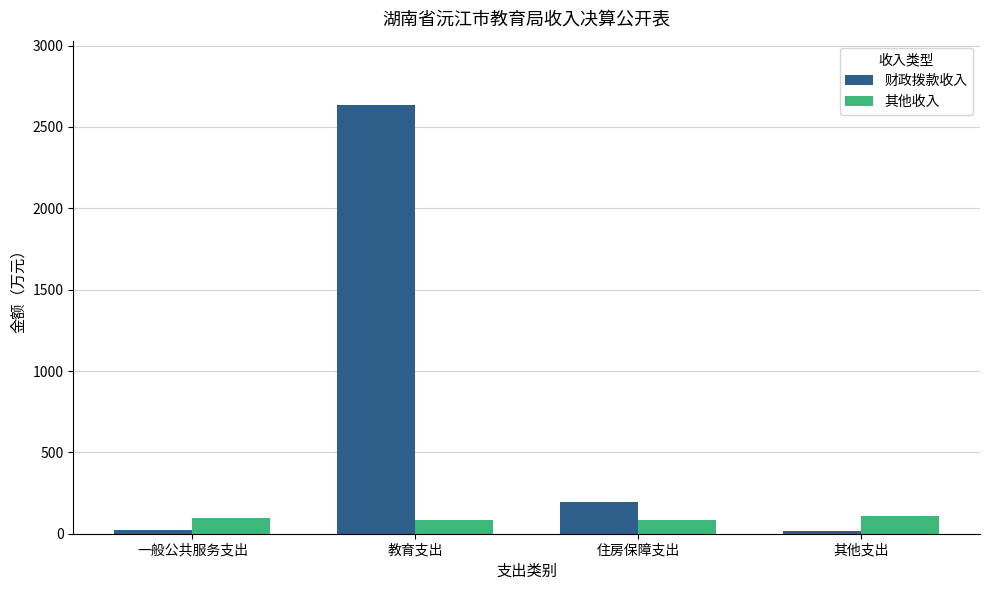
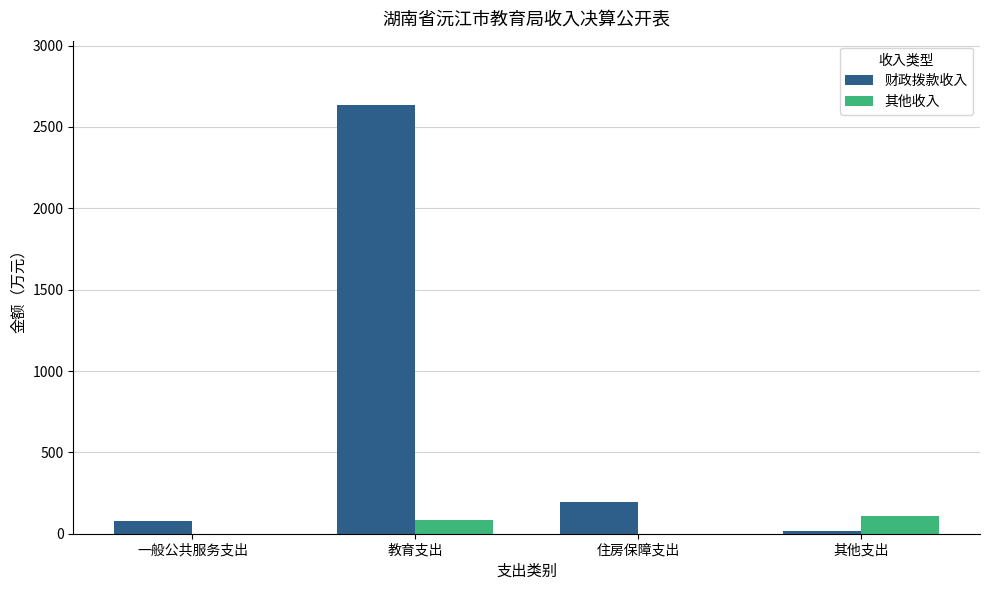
财政拨款收入, 一般公共服务支出: 30 -> 80
其他收入, 一般公共服务支出: 100 -> 0
其他收入, 住房保障支出: 80 -> 0
